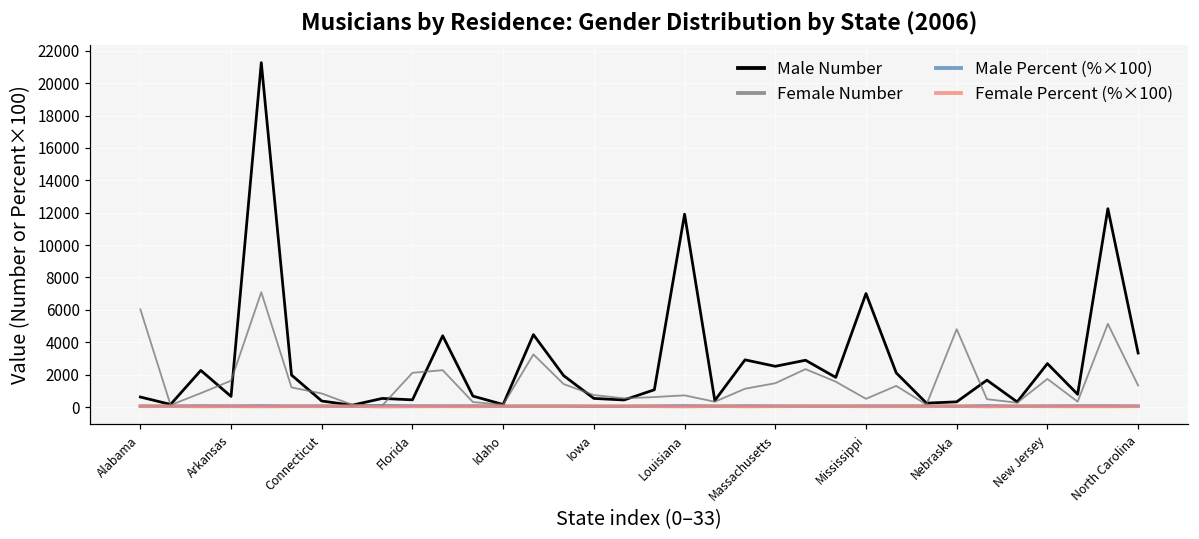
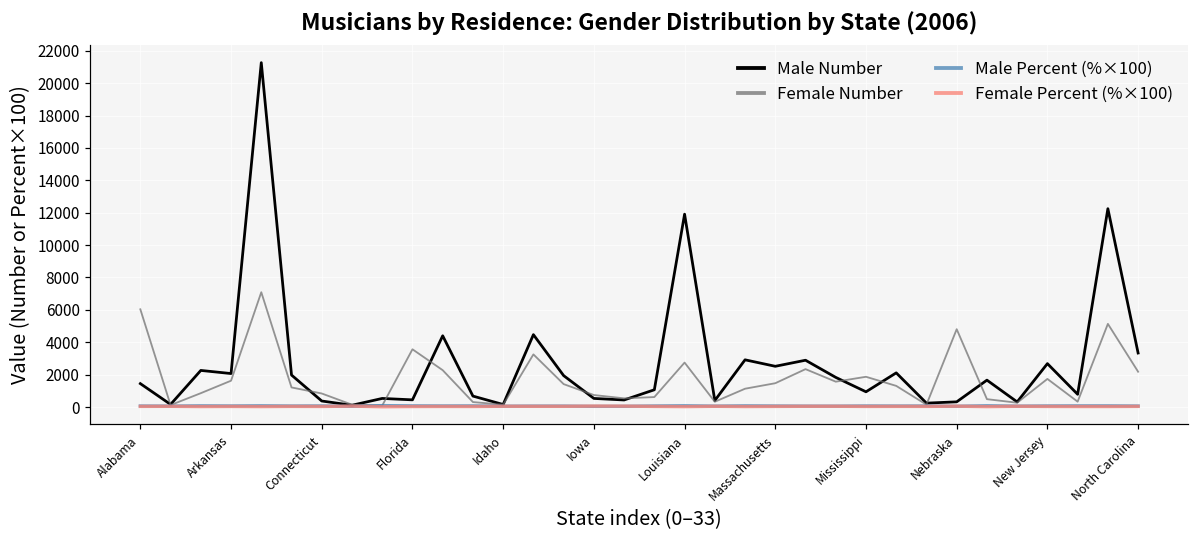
Male Number, Alabama: 600 -> 1400
Male Number, Arkansas: 700 -> 2100
Female Number, Florida: 2100 -> 3600
Female Number, Louisiana: 700 -> 2700
Male Number, Mississippi: 7000 -> 900
Female Number, Mississippi: 500 -> 1900
Female Number, North Carolina: 1300 -> 2200
